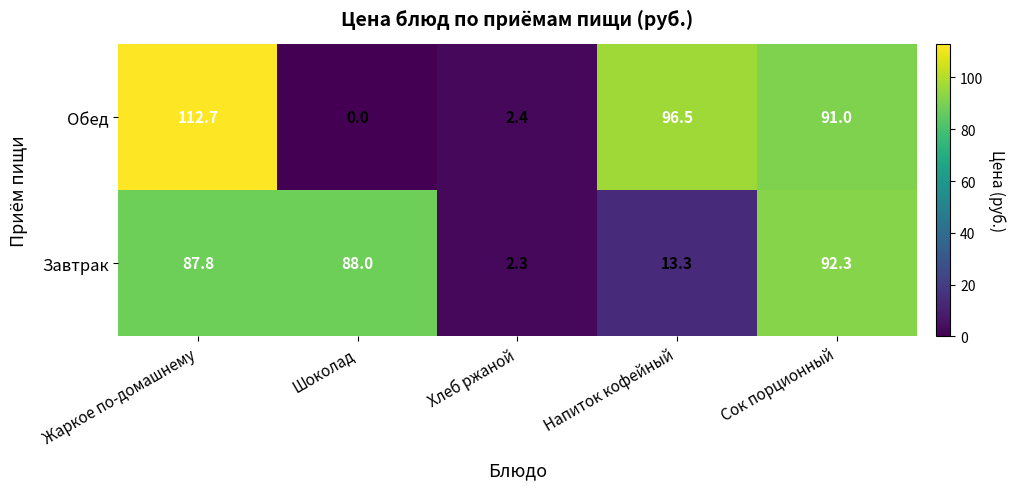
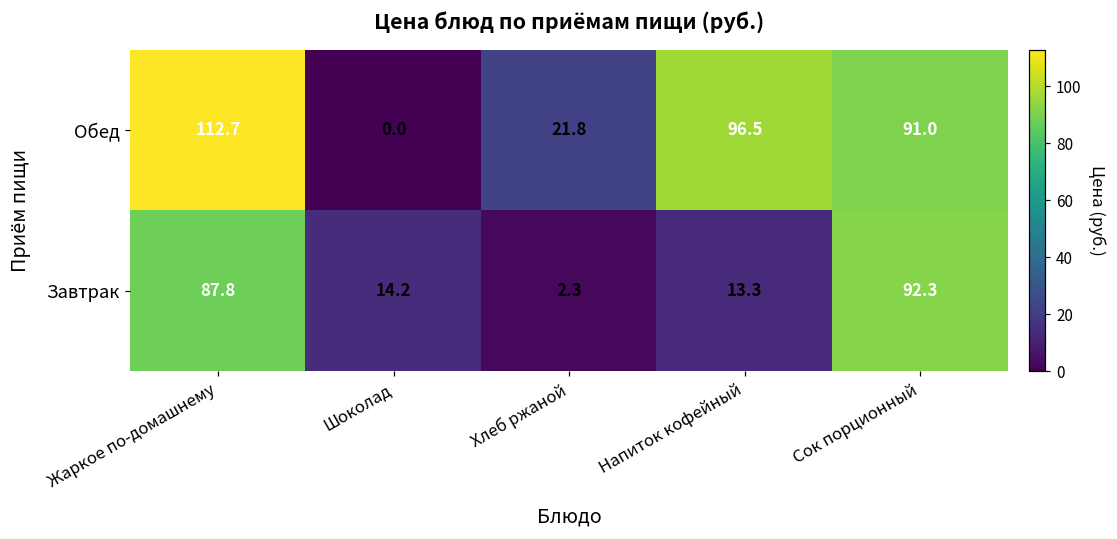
Обед, Хлеб ржаной: 2.4 -> 21.8
Завтрак, Шоколад: 88.0 -> 14.2
